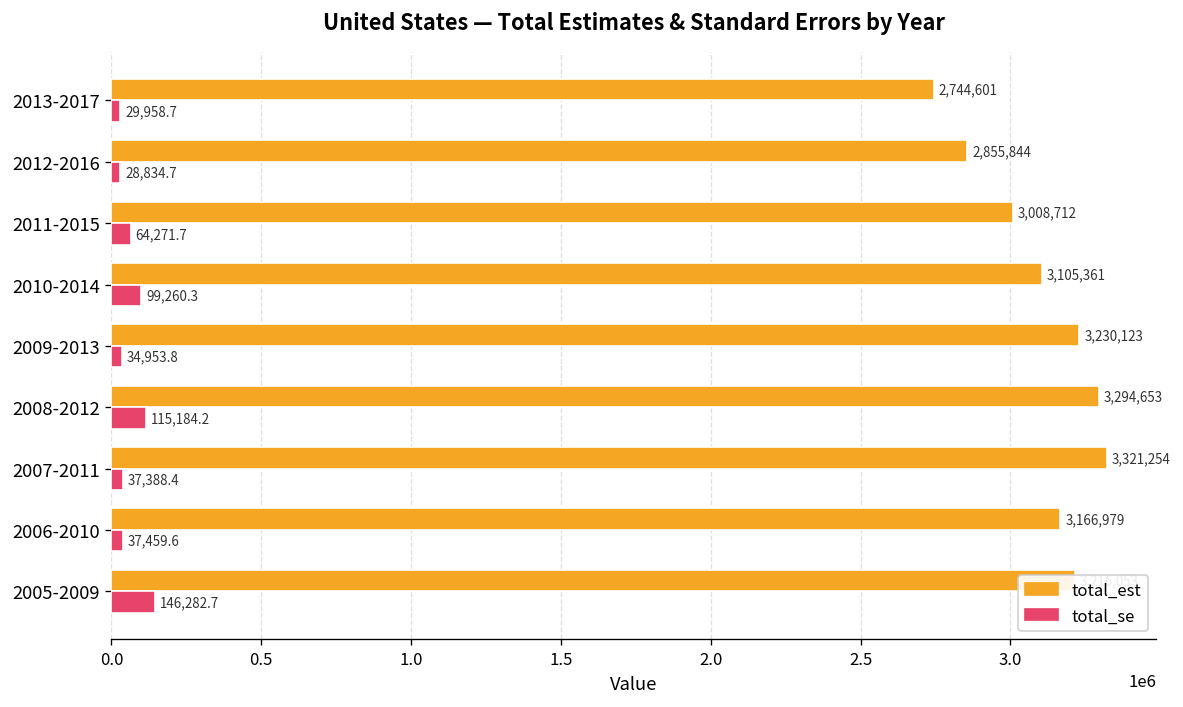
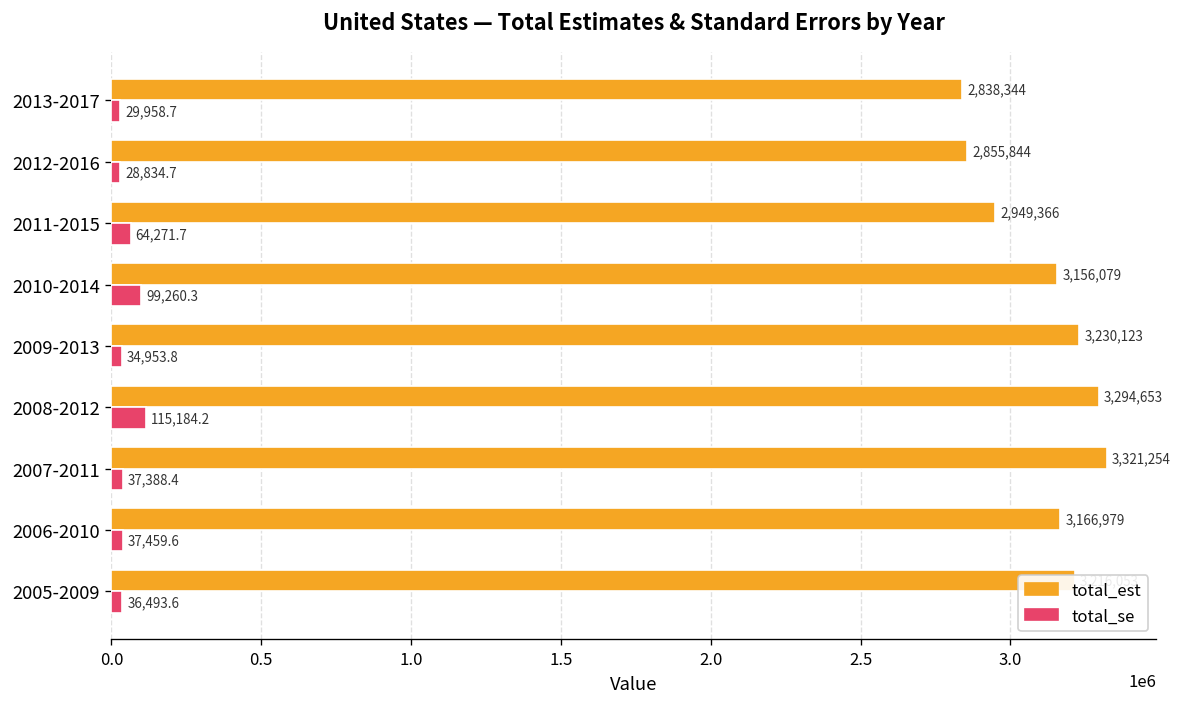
total_est, 2013-2017: 2,744,601 -> 2,838,344
total_est, 2011-2015: 3,008,712 -> 2,949,366
total_est, 2010-2014: 3,105,361 -> 3,156,079
total_se, 2005-2009: 146,282.7 -> 36,493.6
